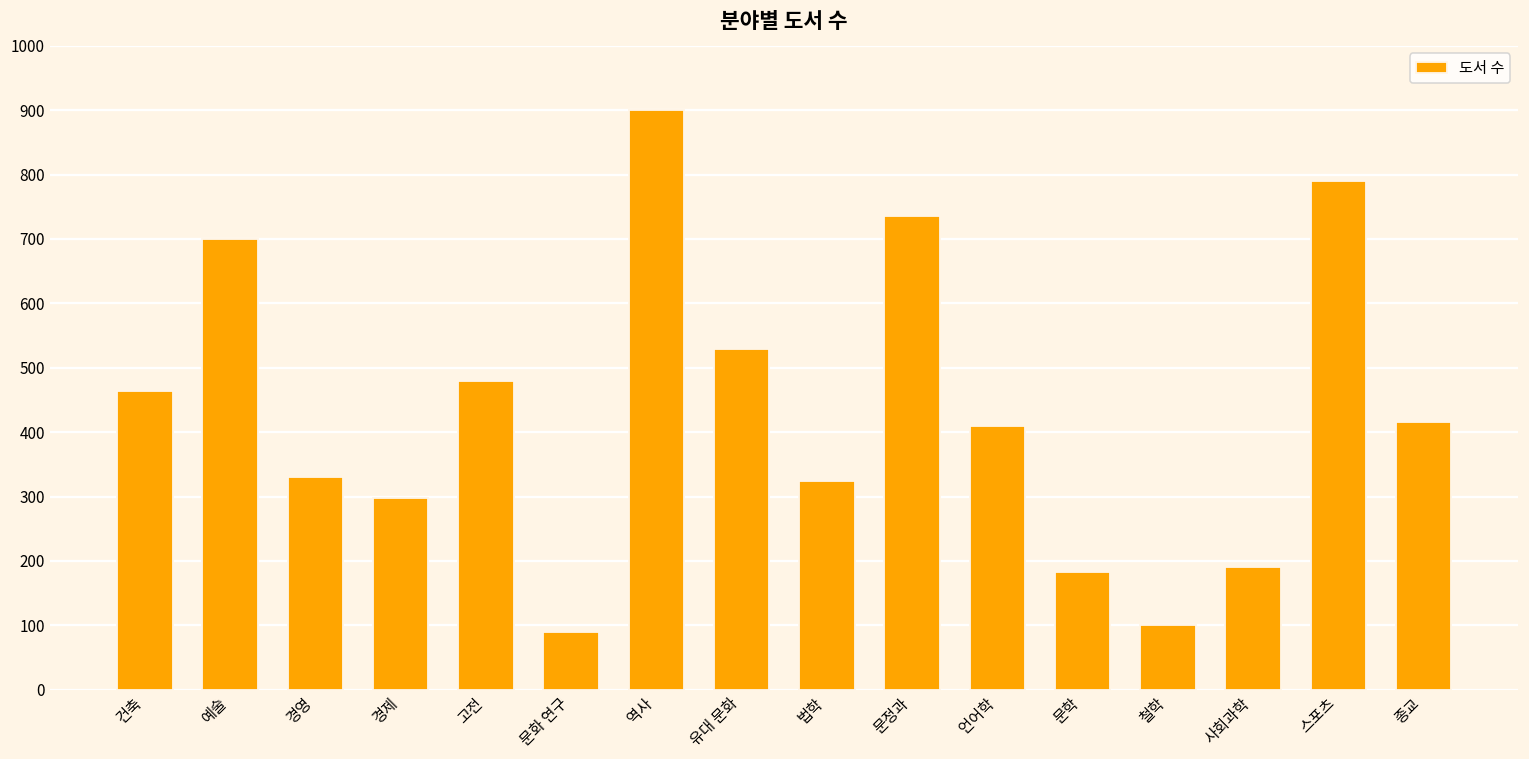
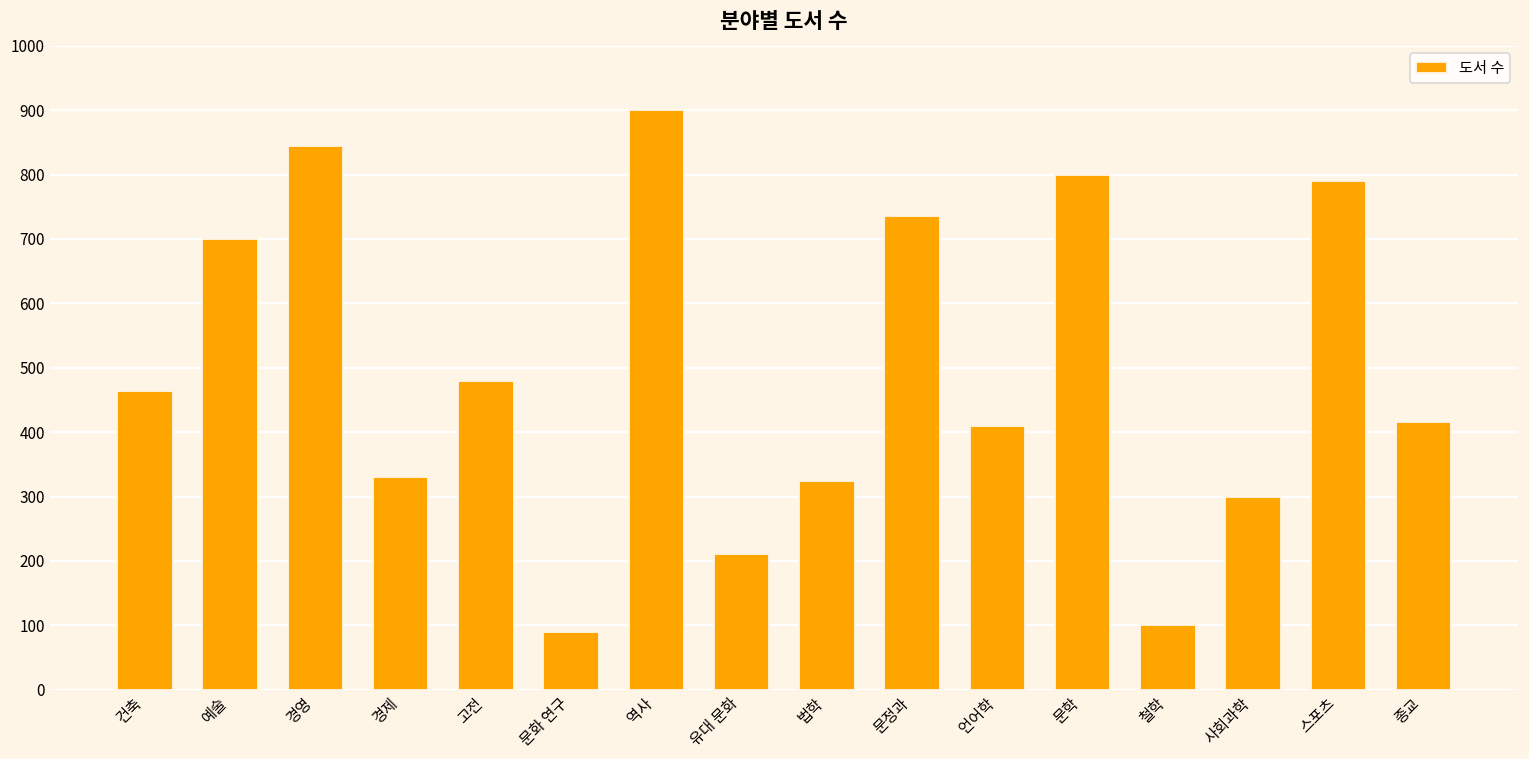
경영: 330 -> 840
경제: 300 -> 330
유대 문화: 530 -> 210
문학: 180 -> 800
사회과학: 190 -> 300
